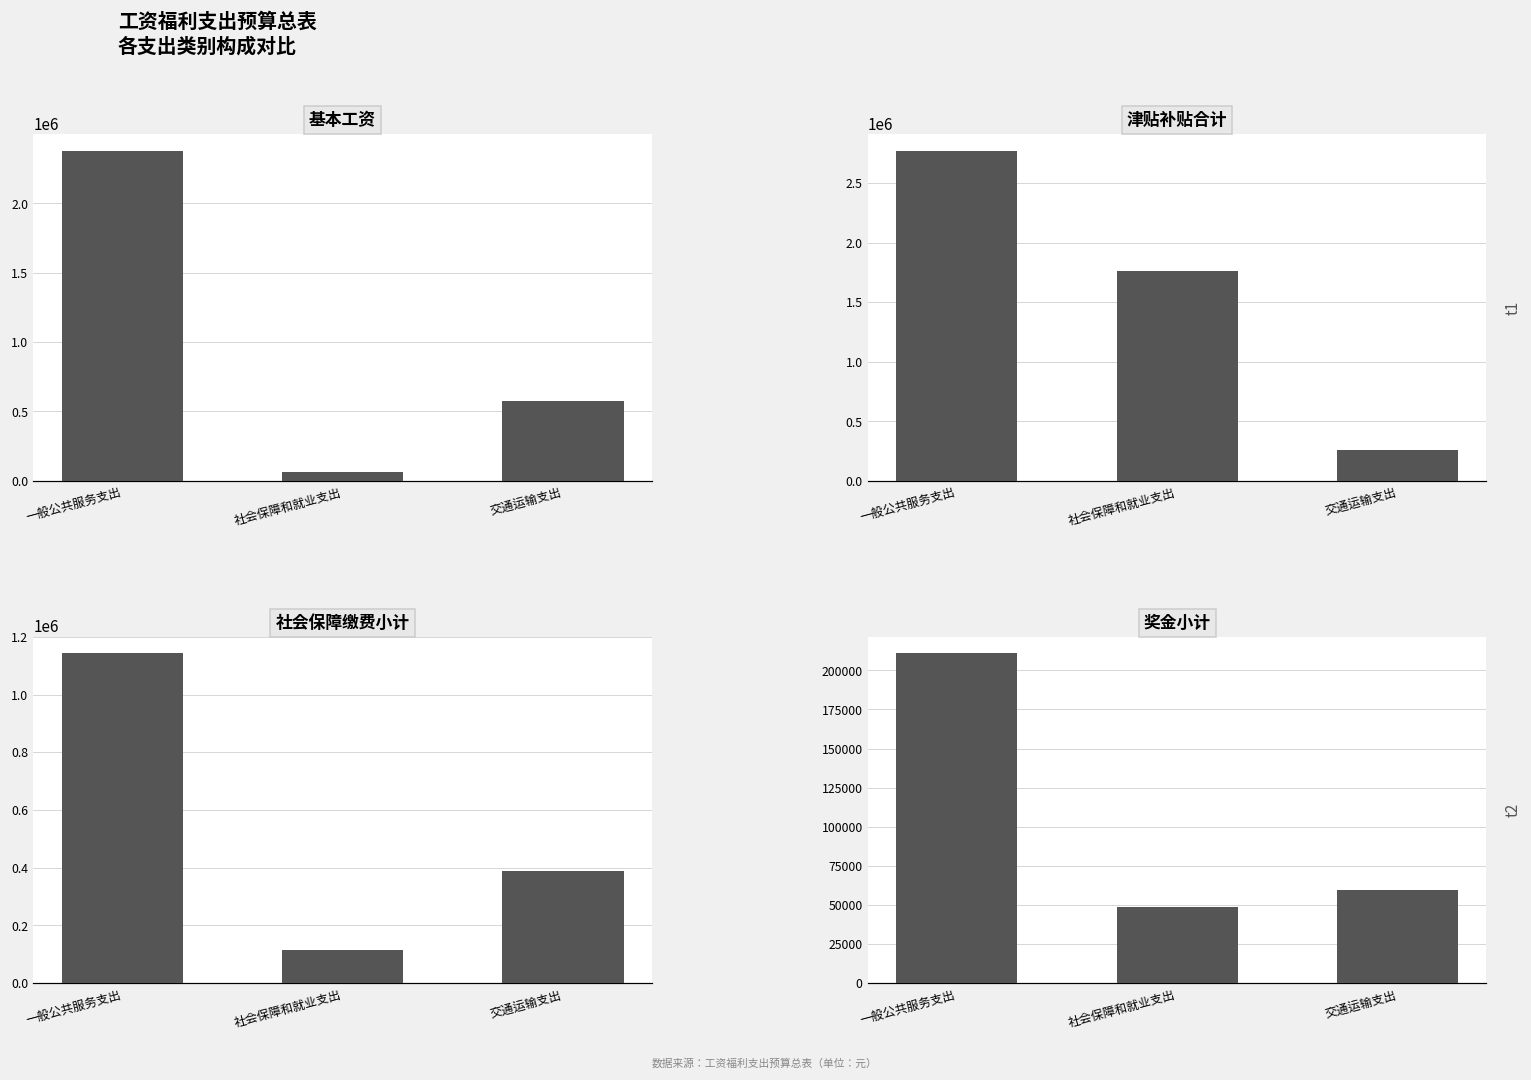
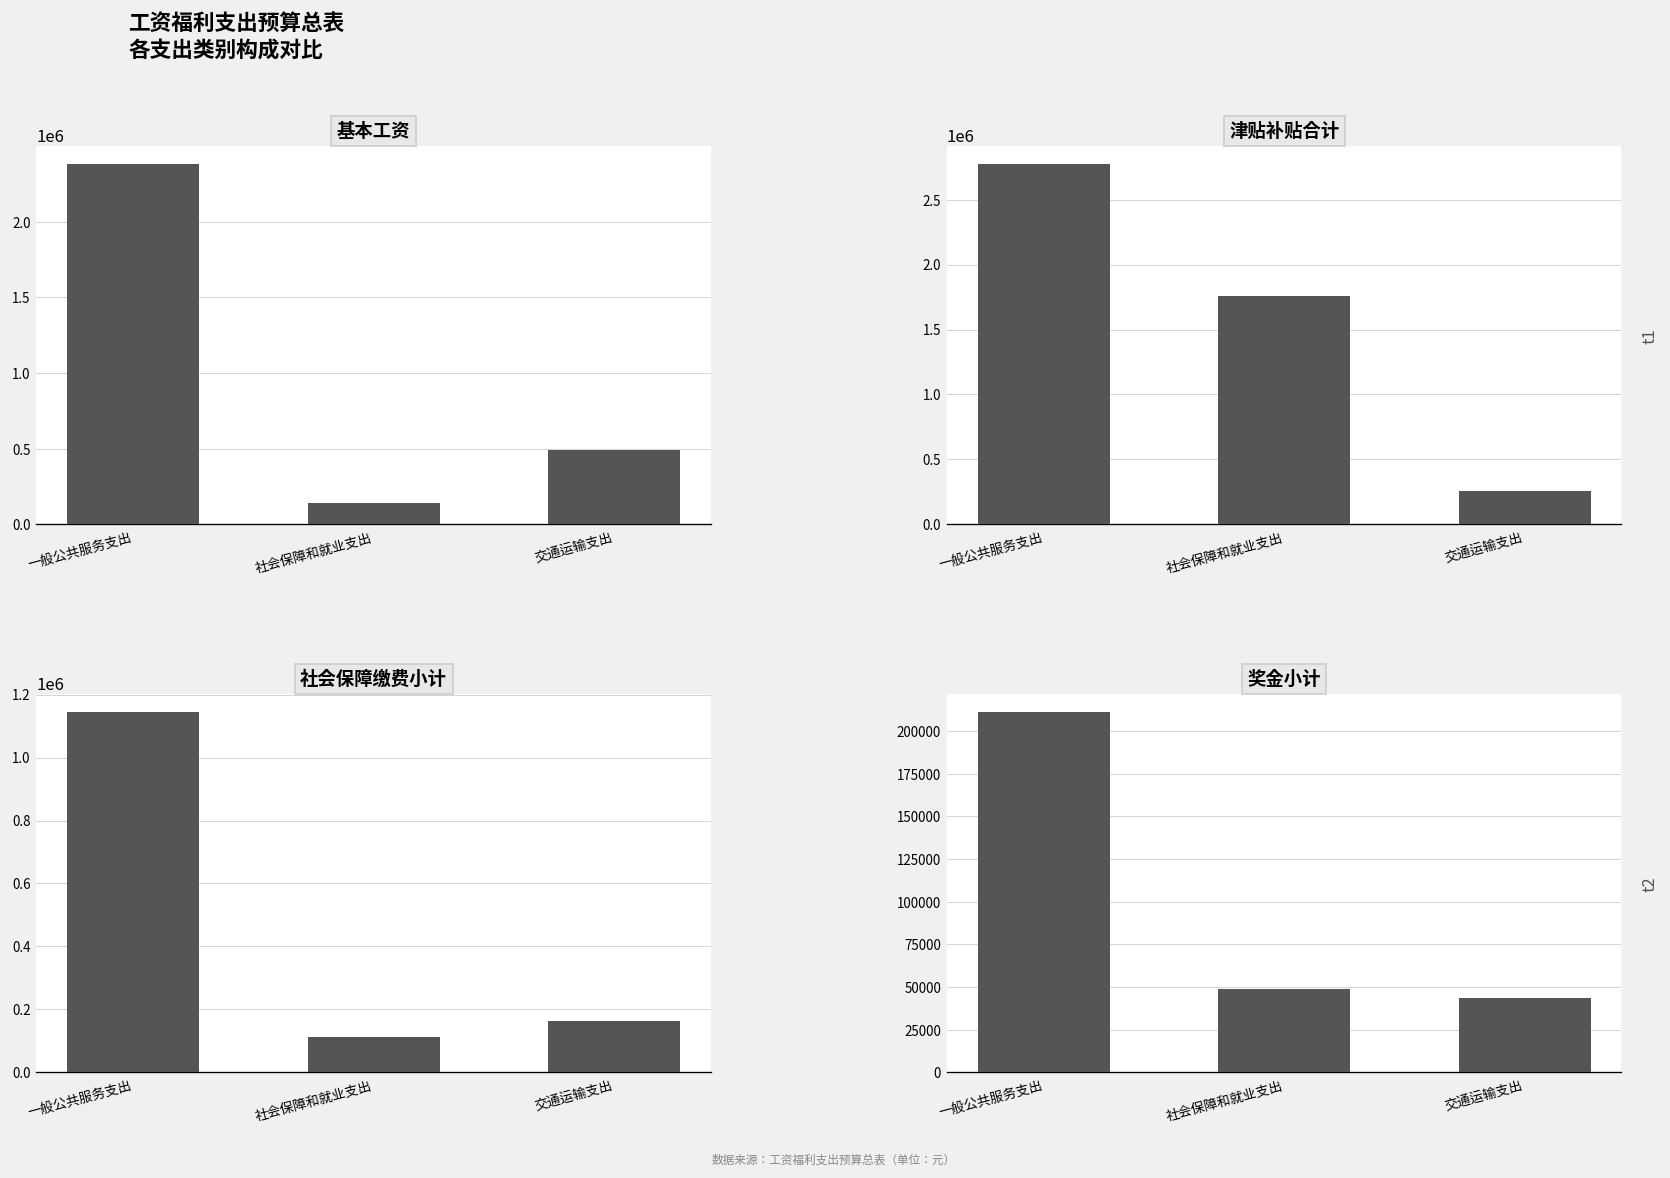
基本工资, 社会保障和就业支出: 60000 -> 140000
基本工资, 交通运输支出: 570000 -> 490000
社会保障缴费小计, 交通运输支出: 390000 -> 160000
奖金小计, 交通运输支出: 59000 -> 44000
